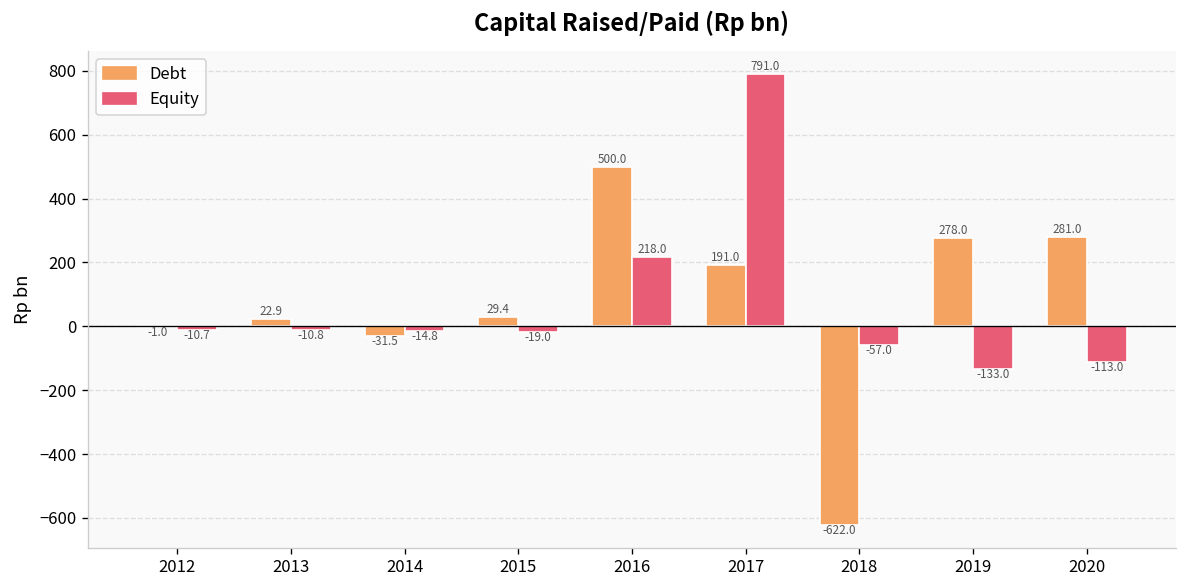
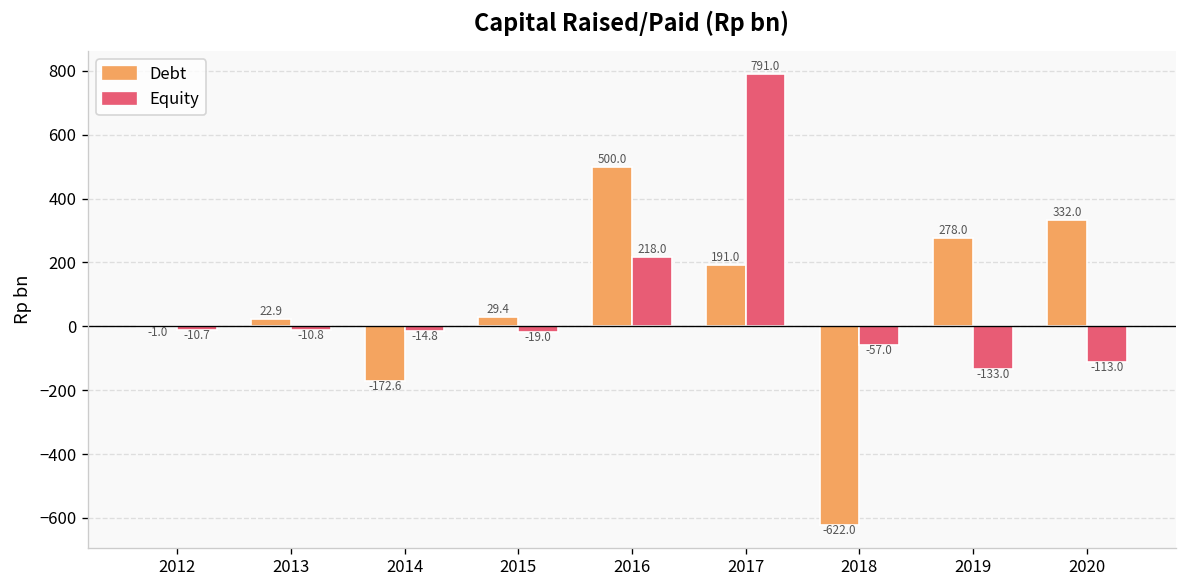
Debt, 2014: -31.5 -> -172.6
Debt, 2020: 281.0 -> 332.0
